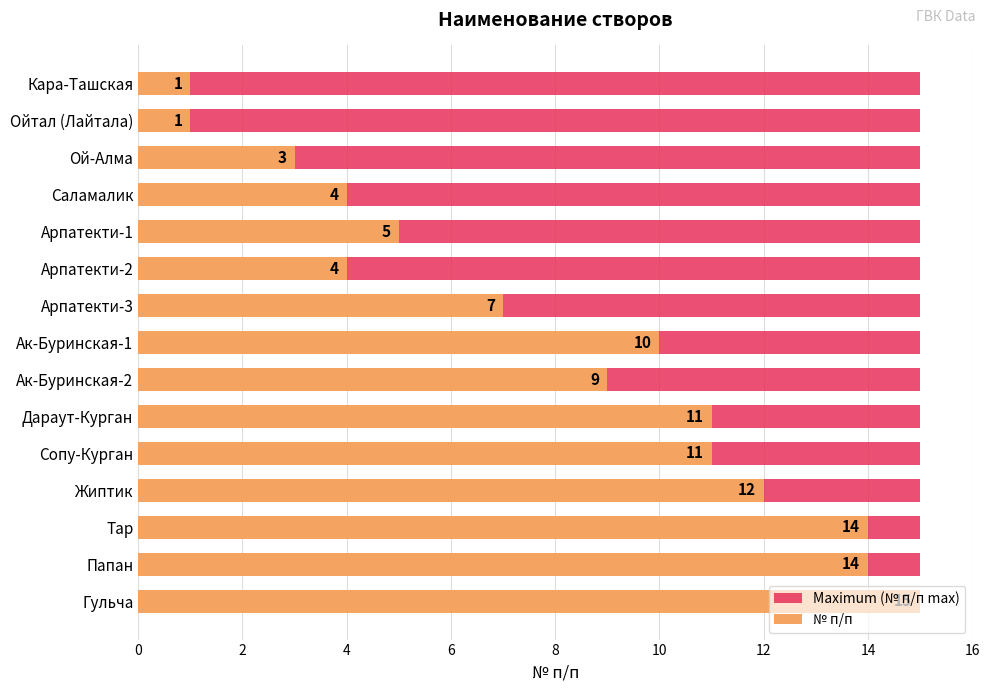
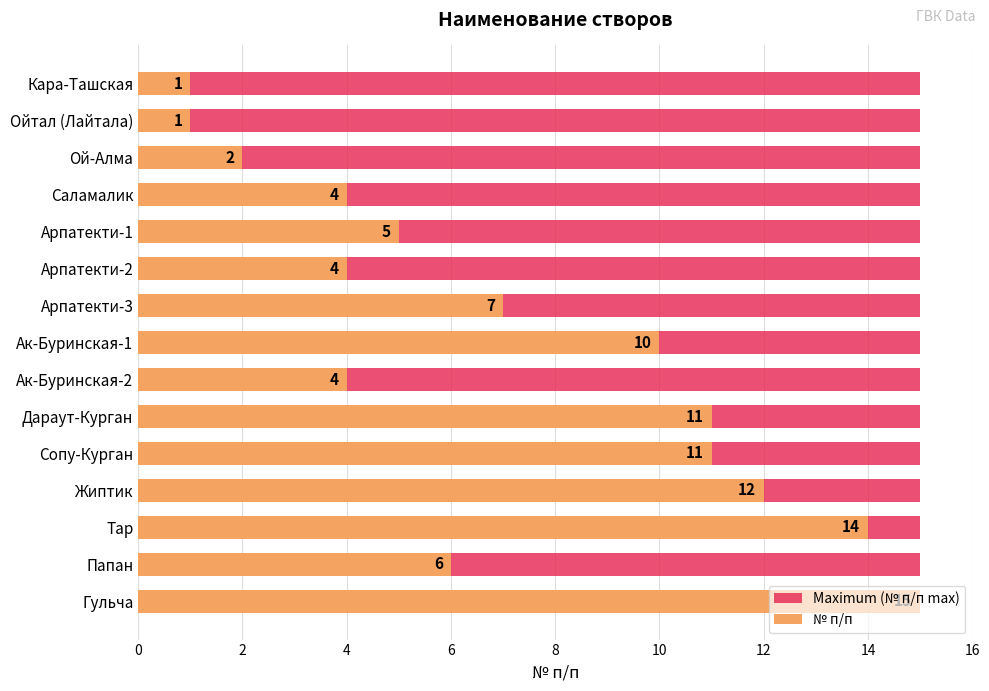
№ п/п, Ой-Алма: 3 -> 2
№ п/п, Ак-Буринская-2: 9 -> 4
№ п/п, Папан: 14 -> 6
